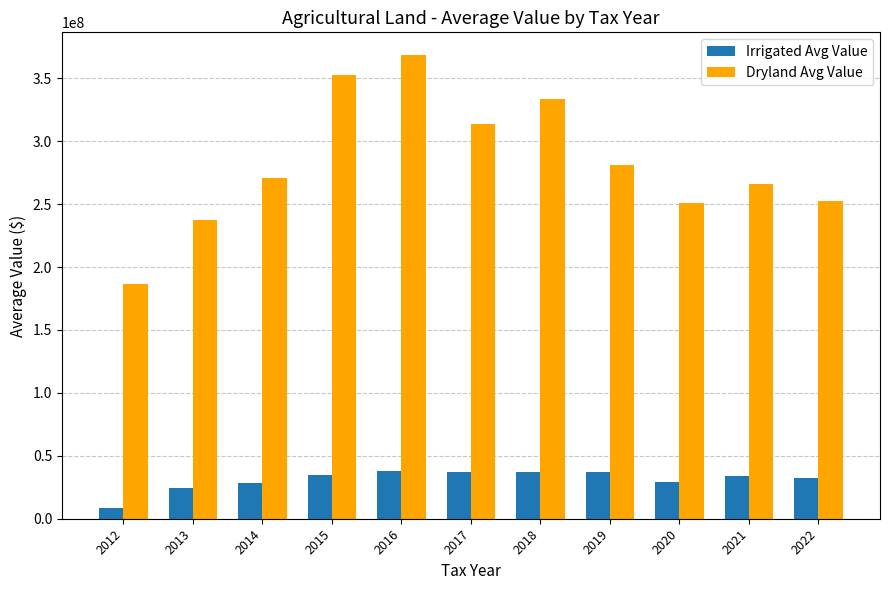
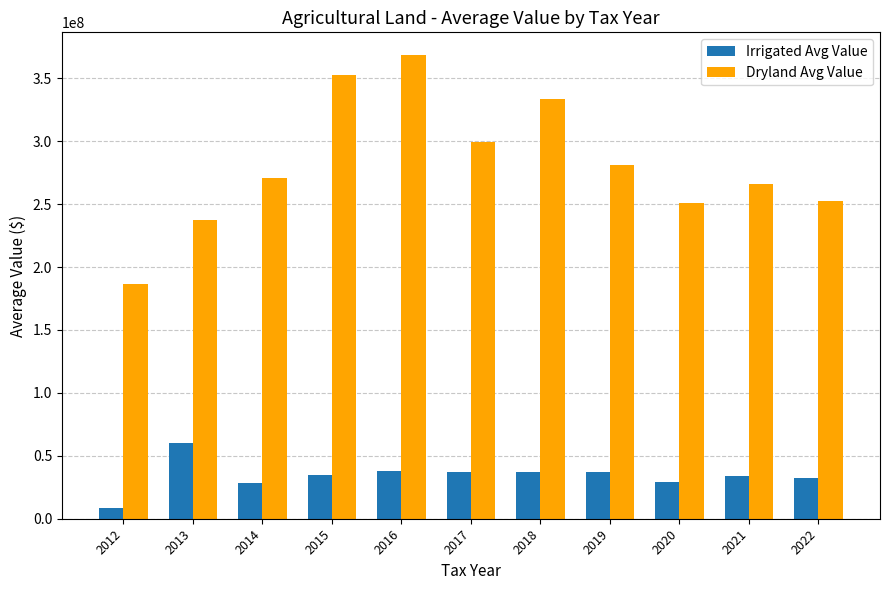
Irrigated Avg Value, 2013: 25000000 -> 60000000
Dryland Avg Value, 2017: 313000000 -> 299000000
